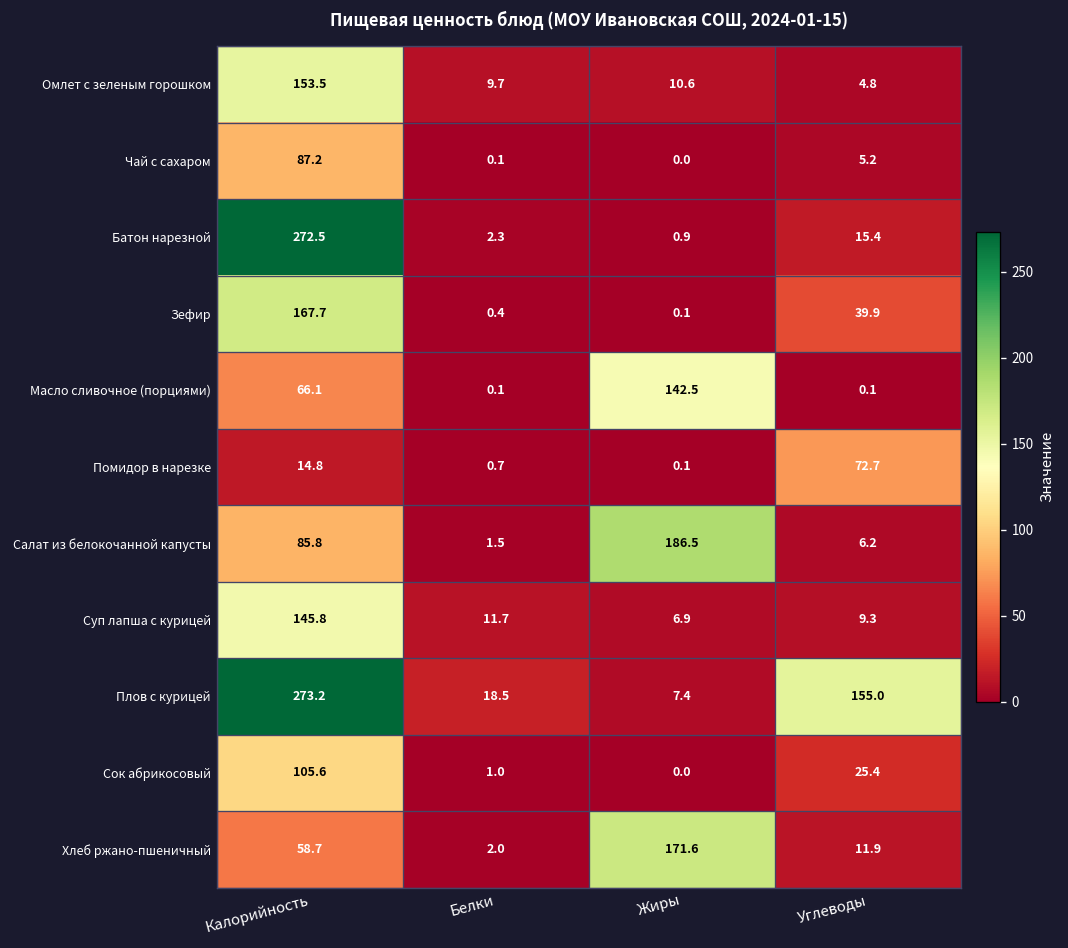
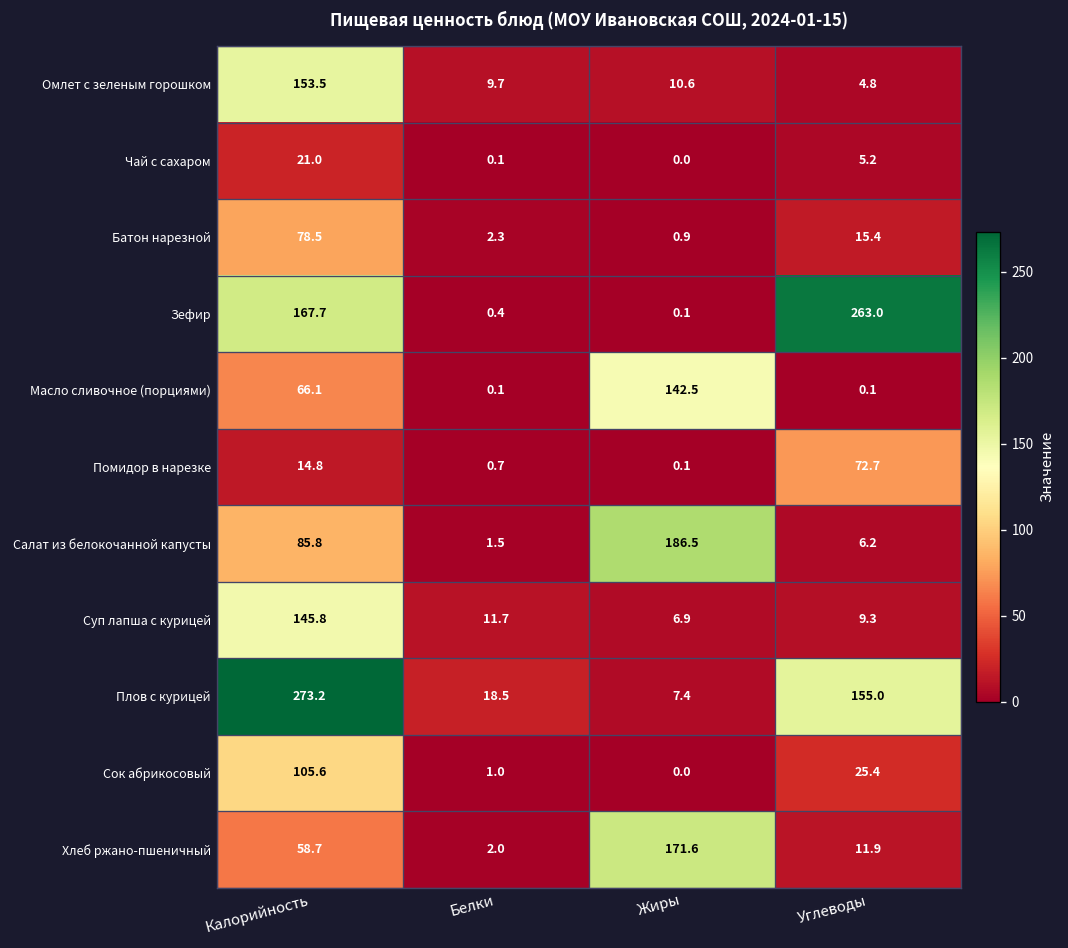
Чай с сахаром, Калорийность: 87.2 -> 21.0
Батон нарезной, Калорийность: 272.5 -> 78.5
Зефир, Углеводы: 39.9 -> 263.0
